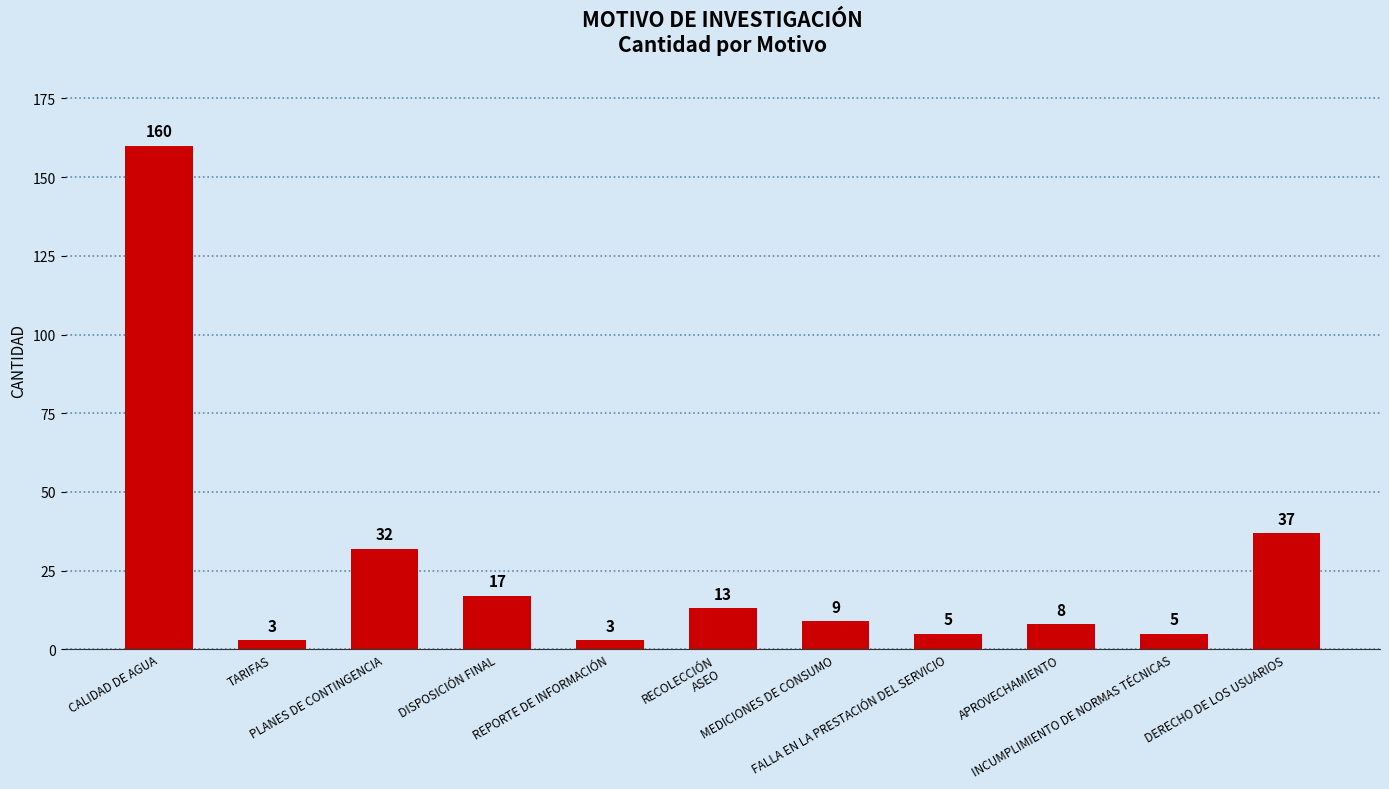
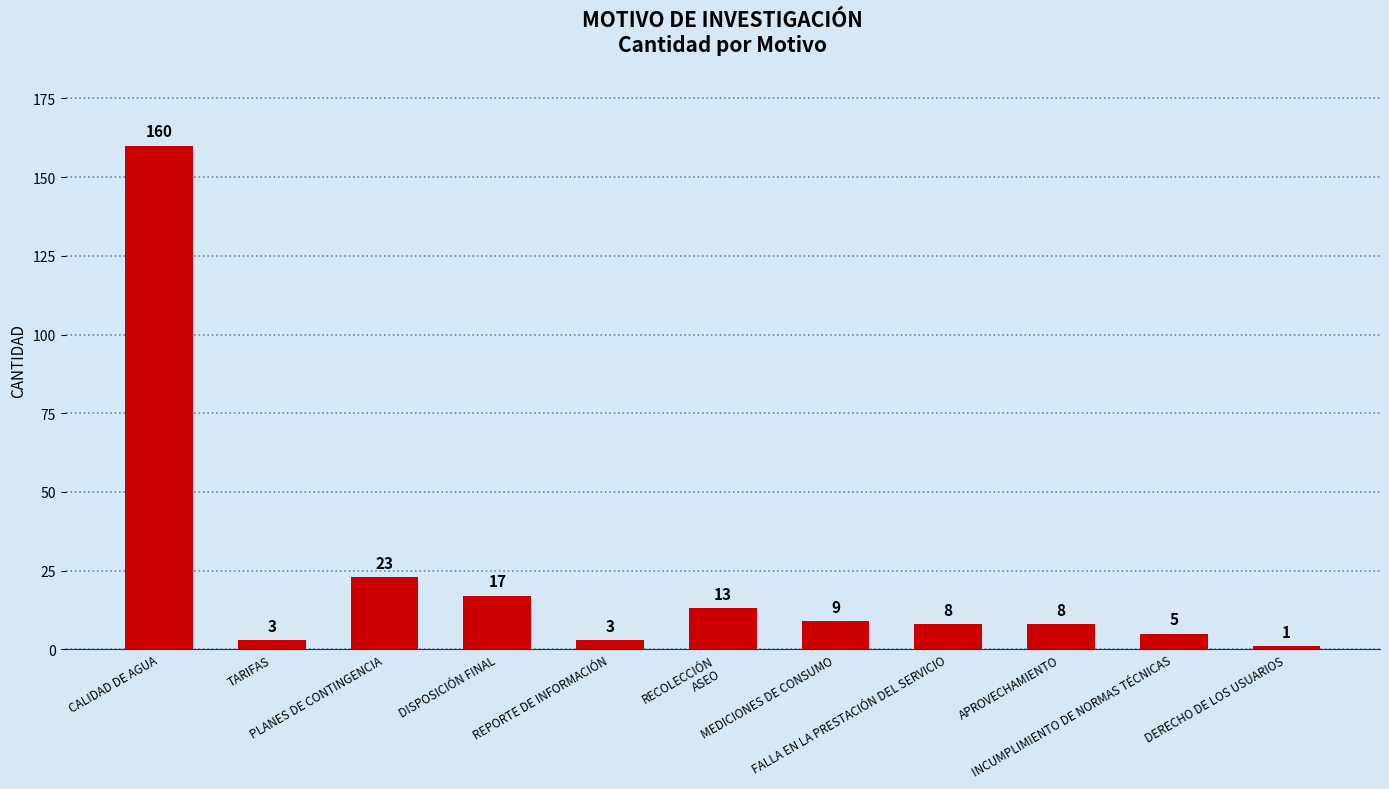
PLANES DE CONTINGENCIA: 32 -> 23
FALLA EN LA PRESTACIÓN DEL SERVICIO: 5 -> 8
DERECHO DE LOS USUARIOS: 37 -> 1
